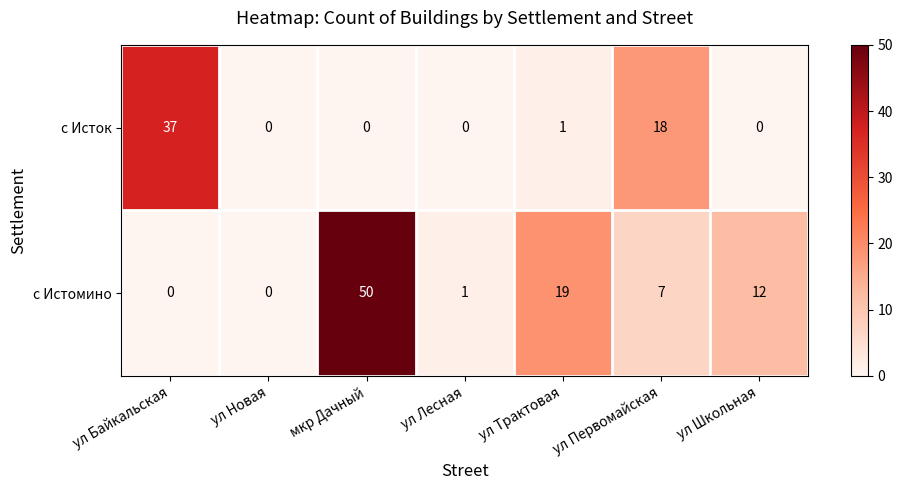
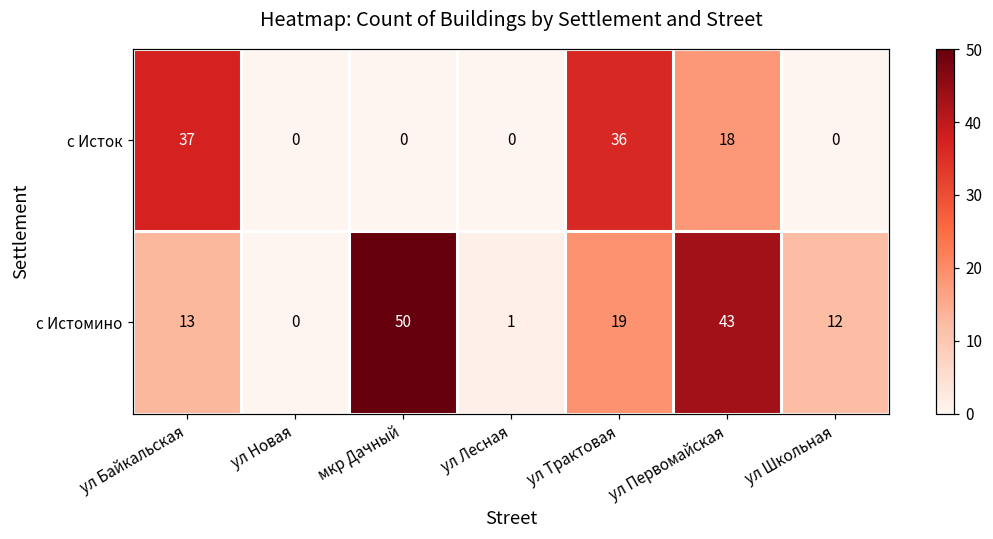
с Исток, ул Трактовая: 1 -> 36
с Истомино, ул Байкальская: 0 -> 13
с Истомино, ул Первомайская: 7 -> 43
